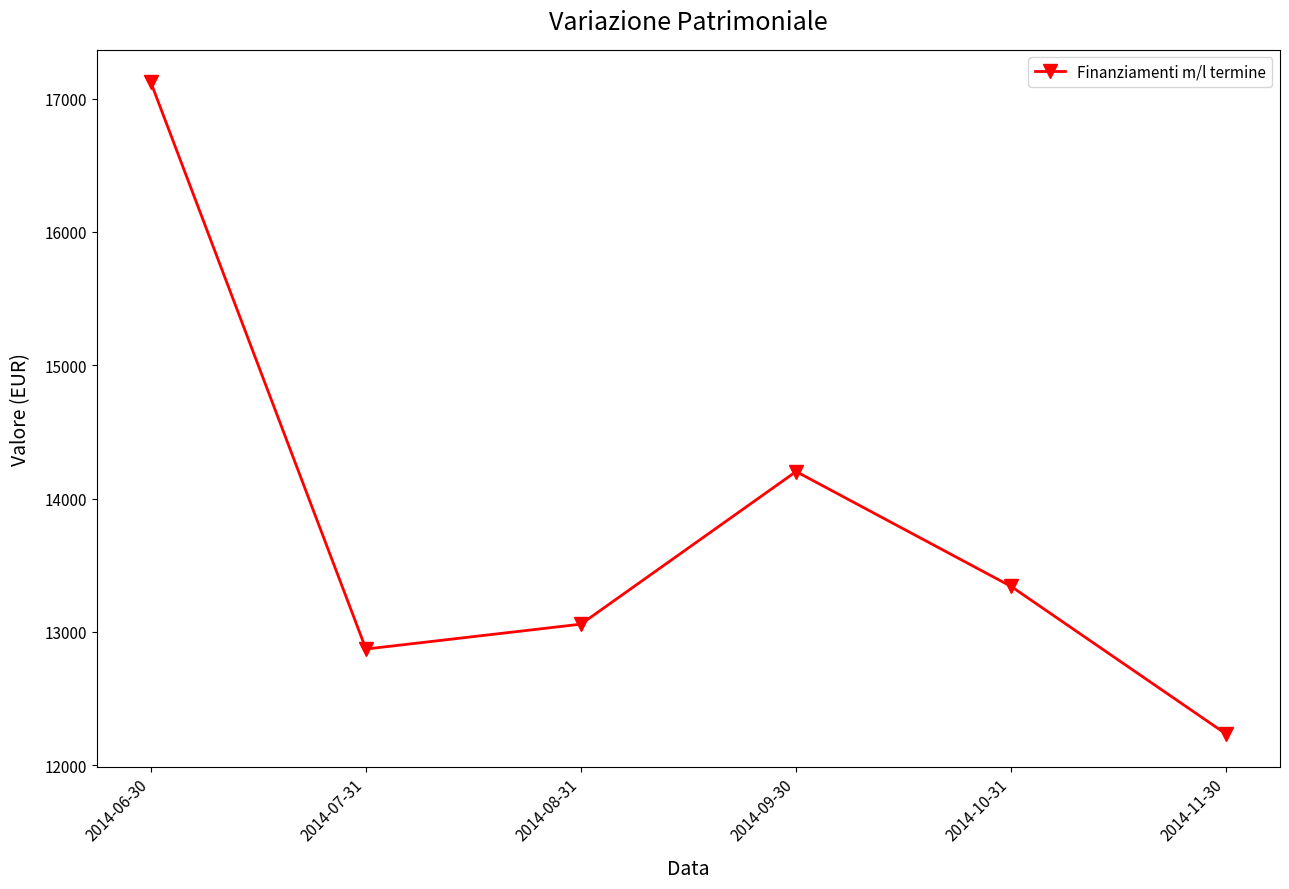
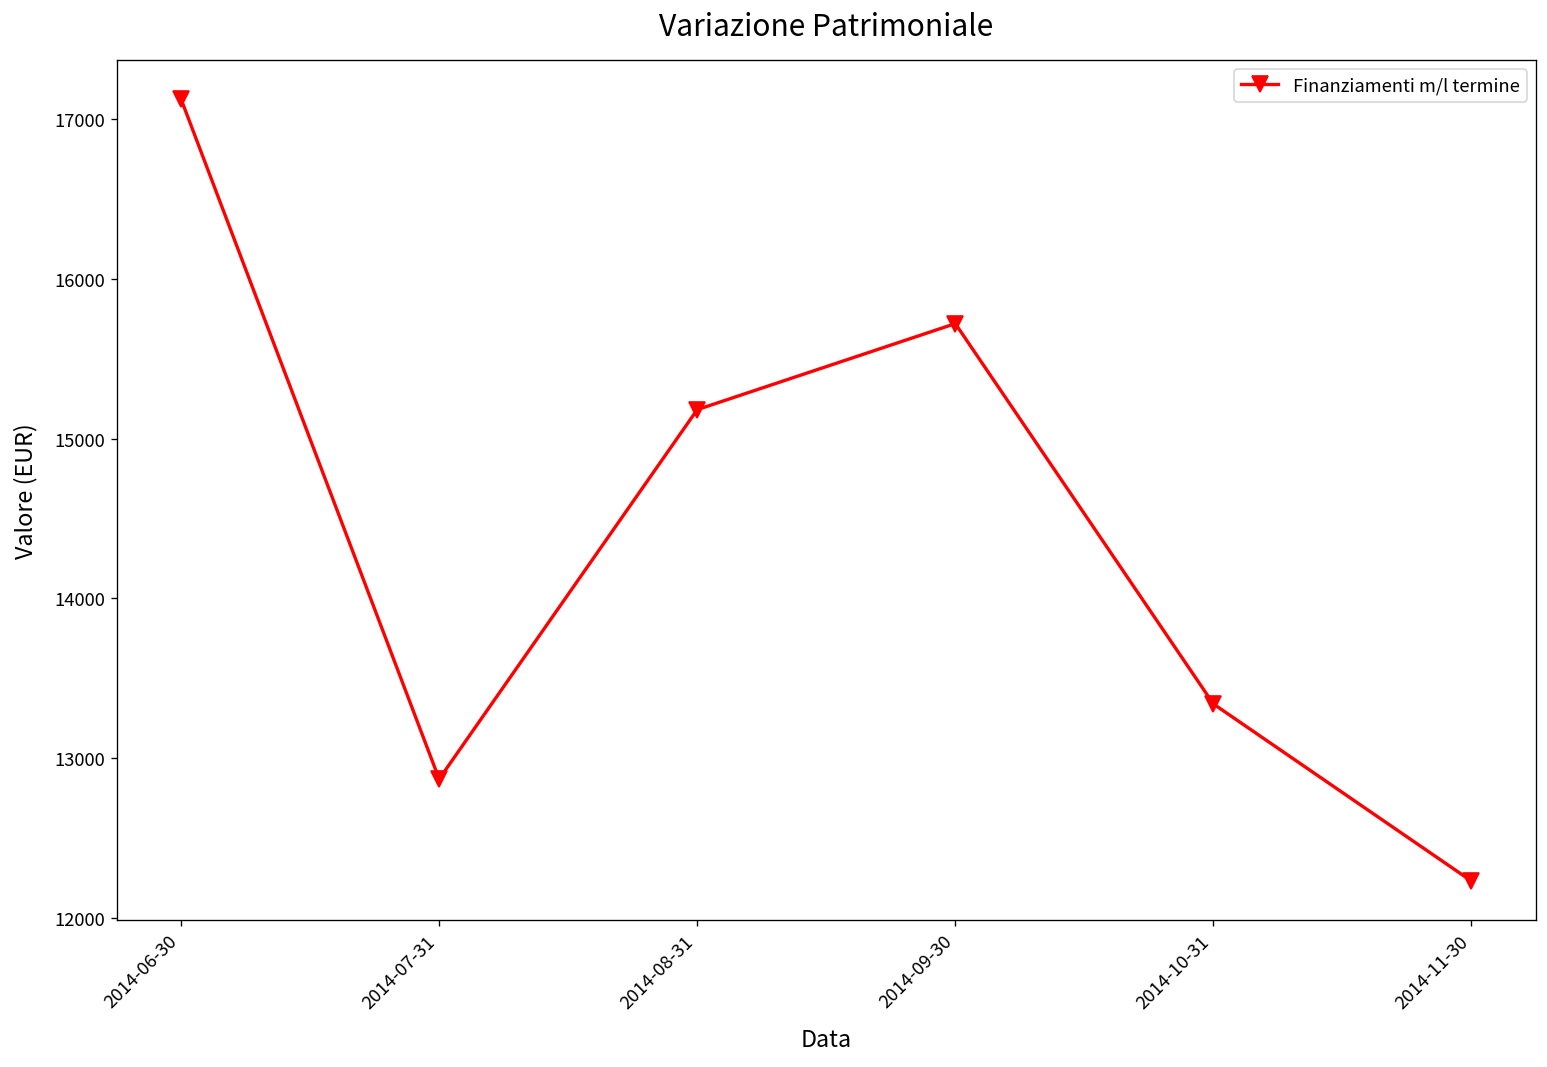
2014-08-31: 13060 -> 15180
2014-09-30: 14200 -> 15720
